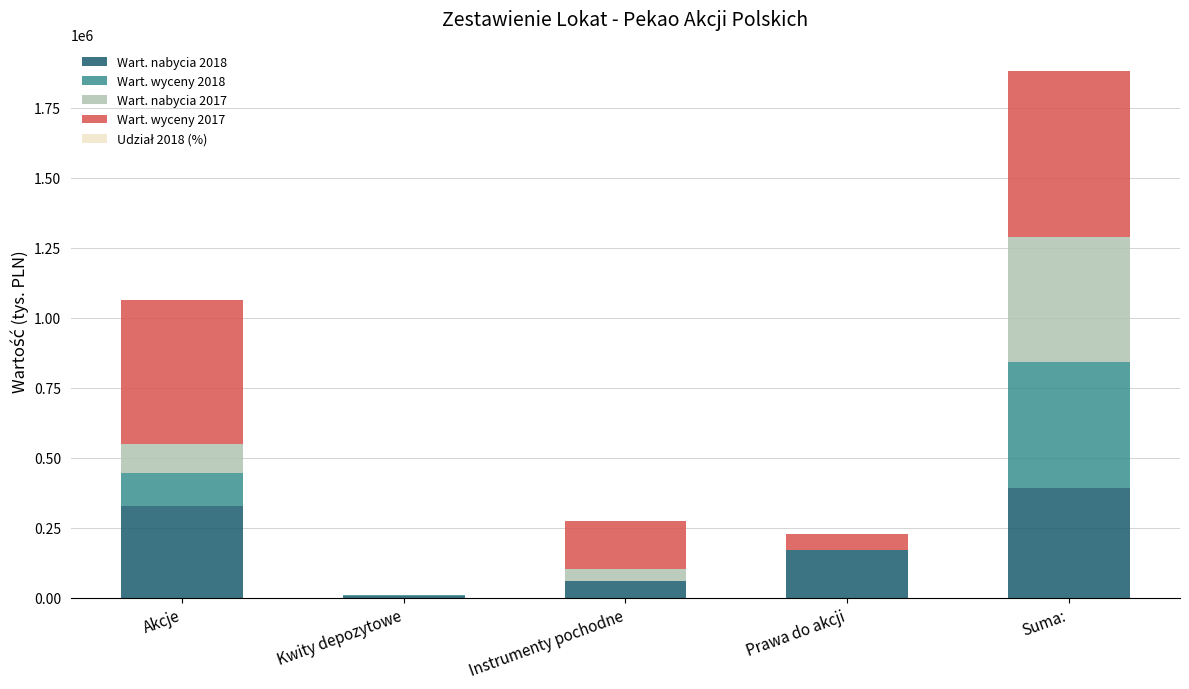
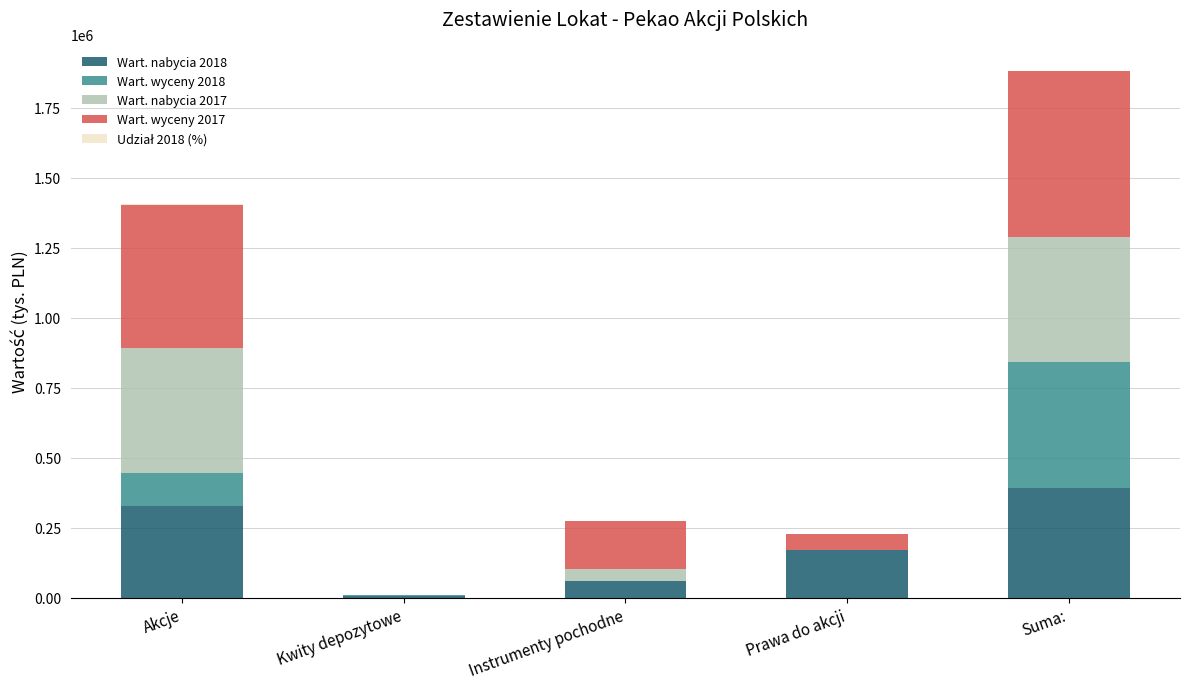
Wart. nabycia 2017, Akcje: 100000 -> 450000
